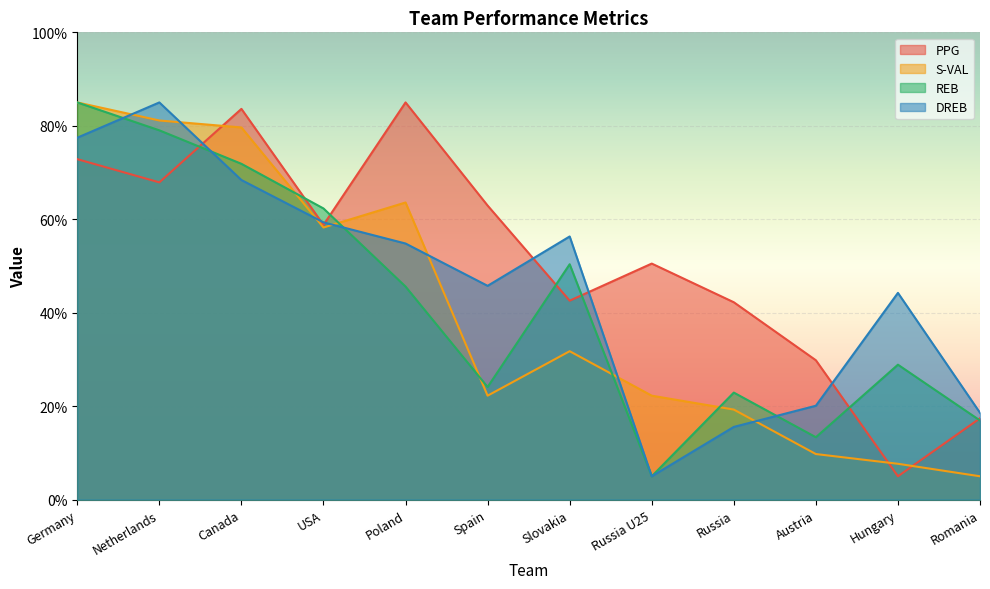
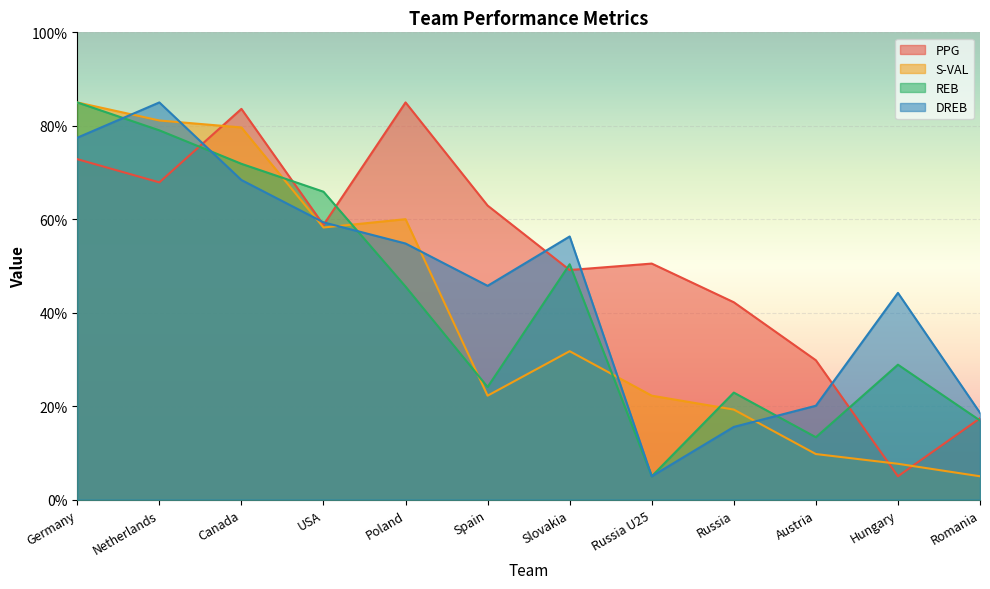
REB, USA: 62% -> 66%
S-VAL, Poland: 64% -> 60%
PPG, Slovakia: 43% -> 49%
